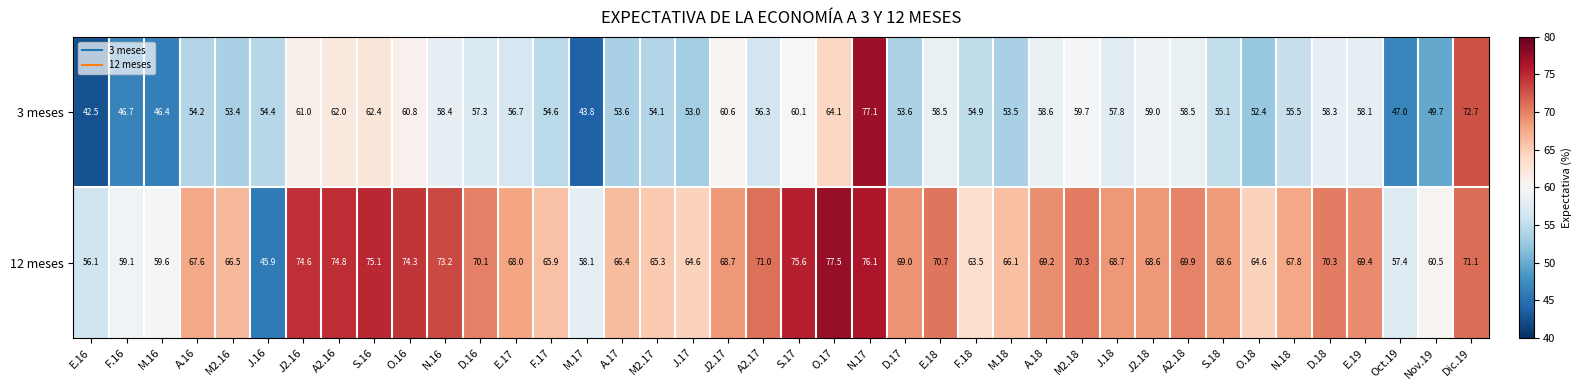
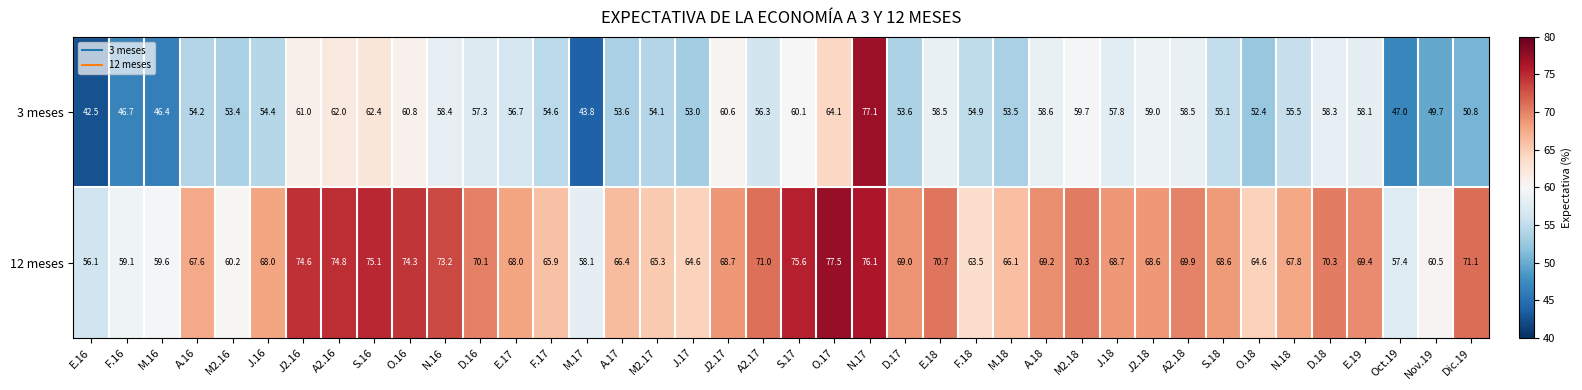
3 meses, Dic.19: 72.7 -> 50.8
12 meses, M2.16: 66.5 -> 60.2
12 meses, J.16: 45.9 -> 68.0
